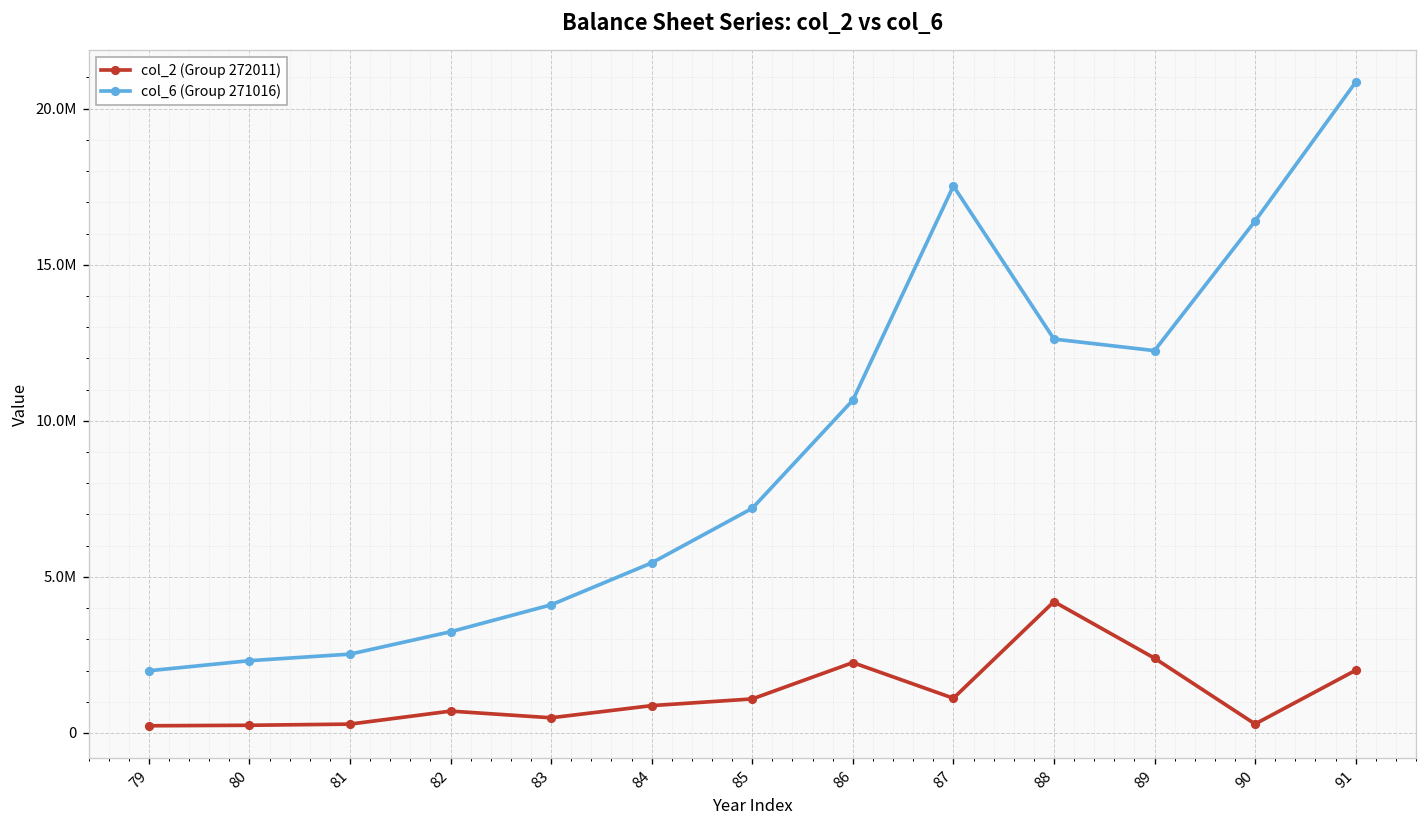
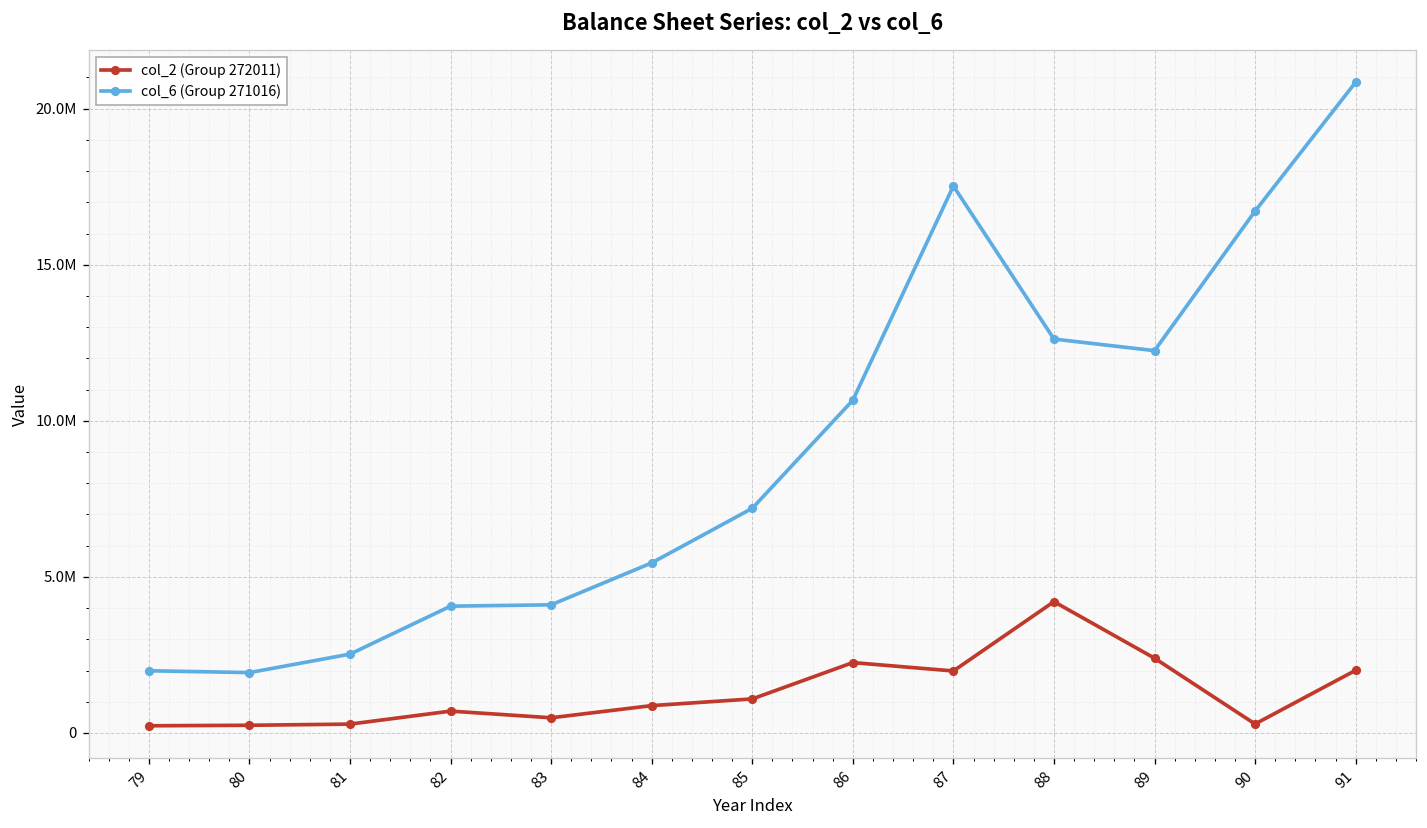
col_6 (Group 271016), 80: 2300000 -> 1900000
col_6 (Group 271016), 82: 3200000 -> 4100000
col_2 (Group 272011), 87: 1100000 -> 2000000
col_6 (Group 271016), 90: 16400000 -> 16700000
